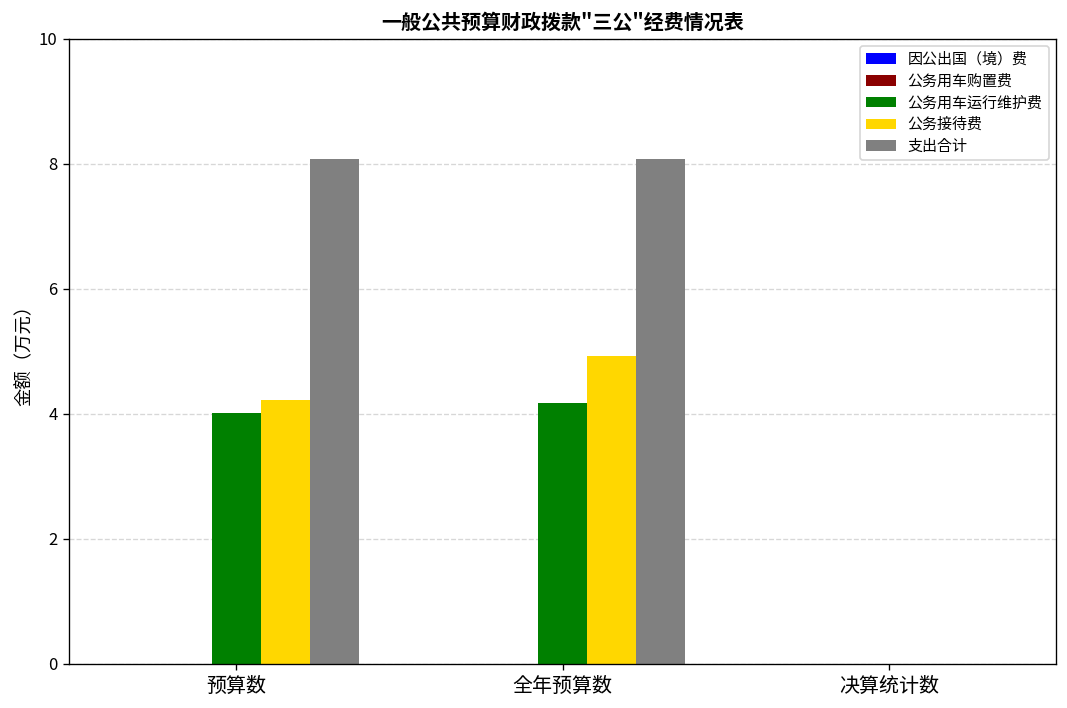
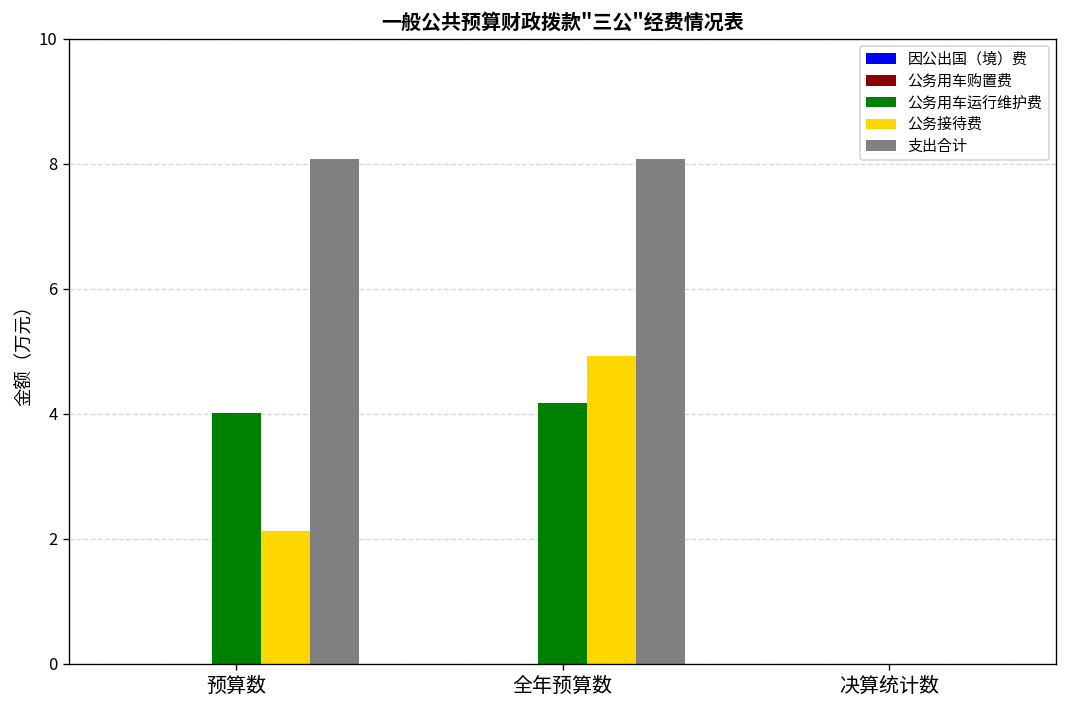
公务接待费, 预算数: 4.2 -> 2.1
